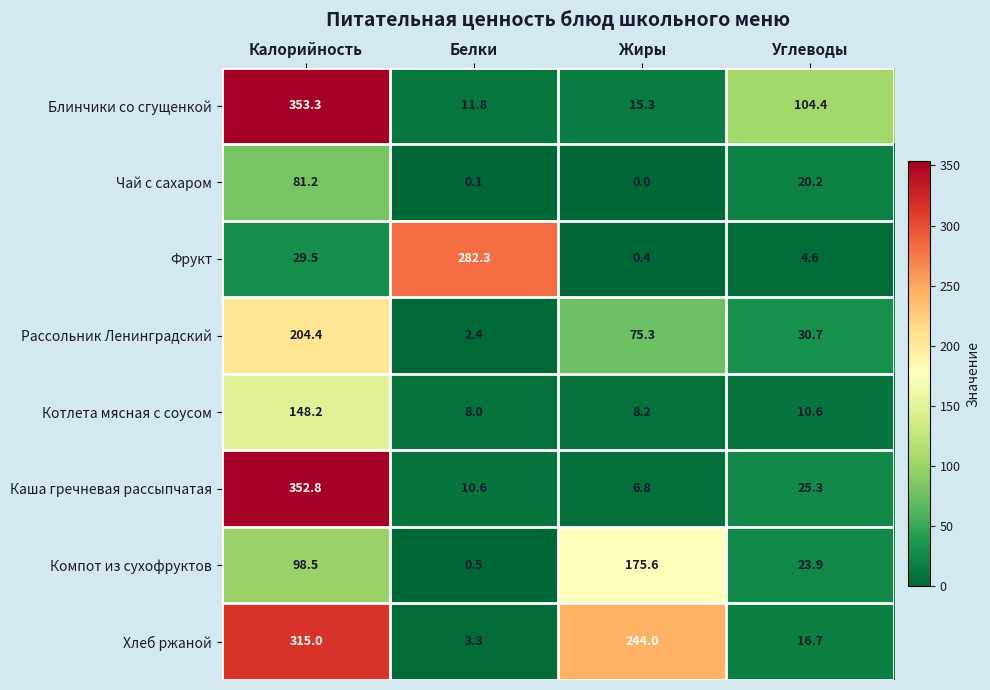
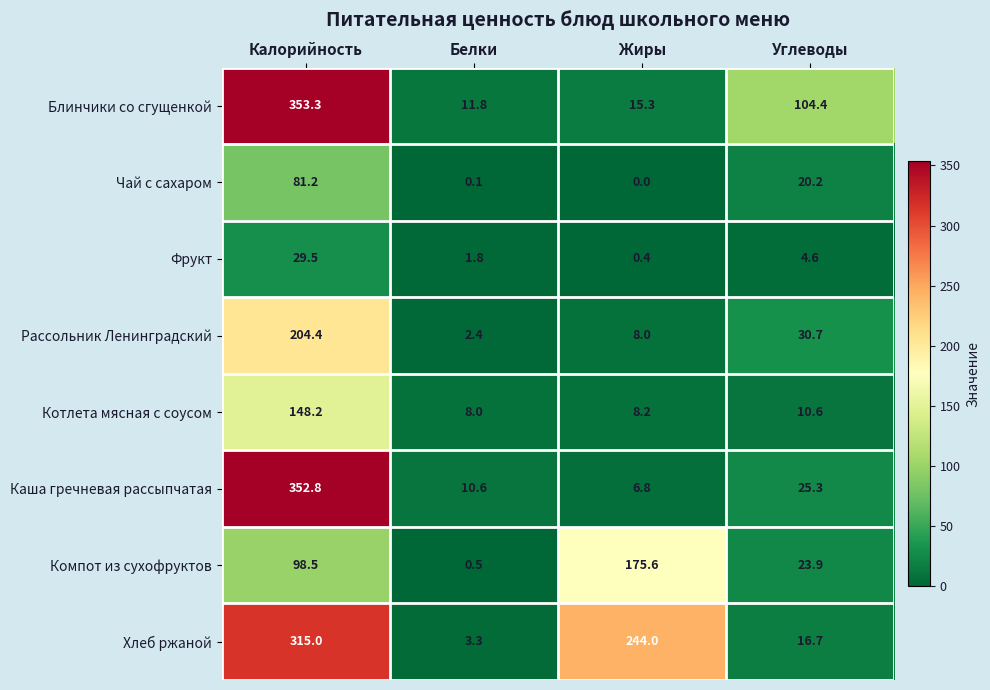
Фрукт, Белки: 282.3 -> 1.8
Рассольник Ленинградский, Жиры: 75.3 -> 8.0
